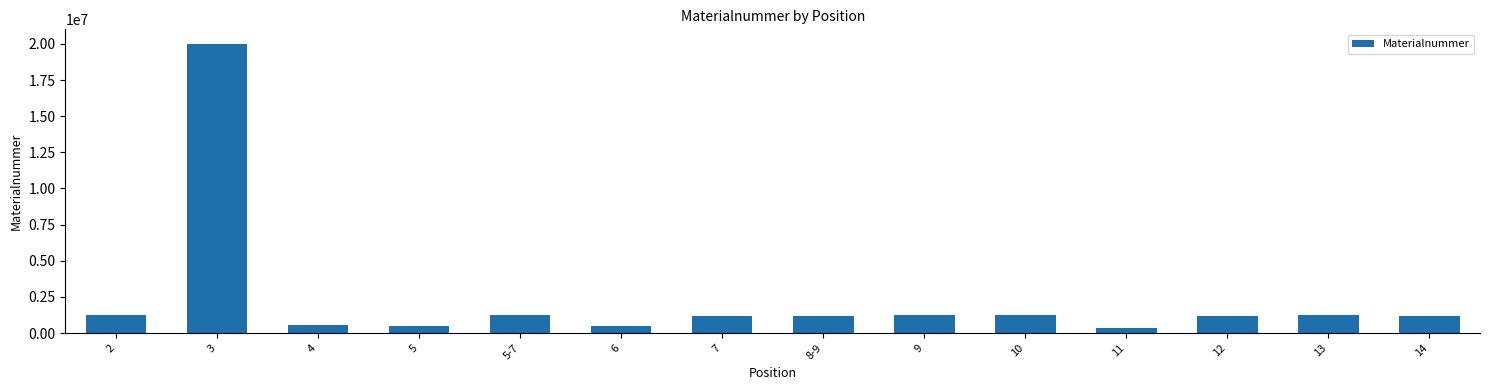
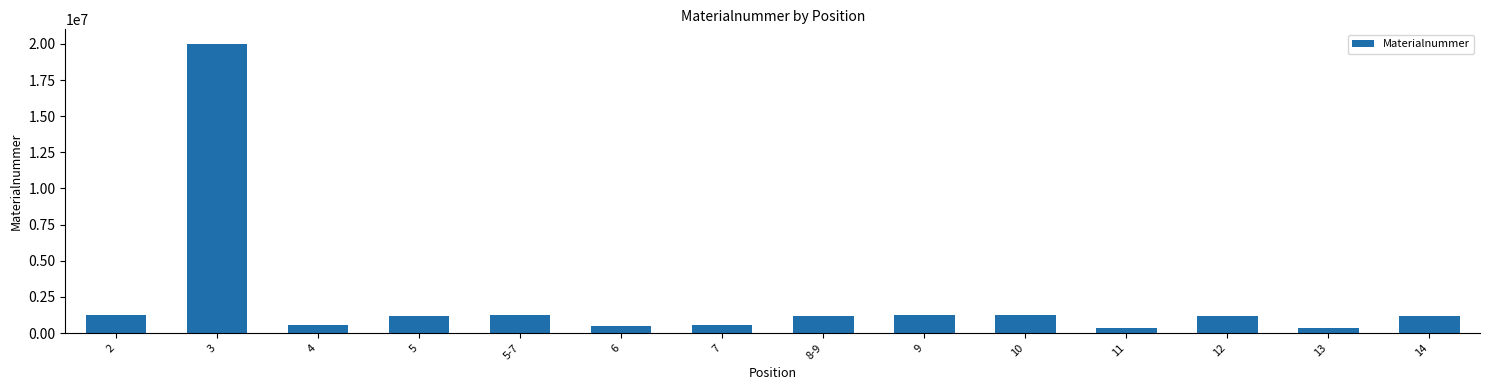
5: 500000 -> 1200000
7: 1200000 -> 500000
13: 1200000 -> 400000
